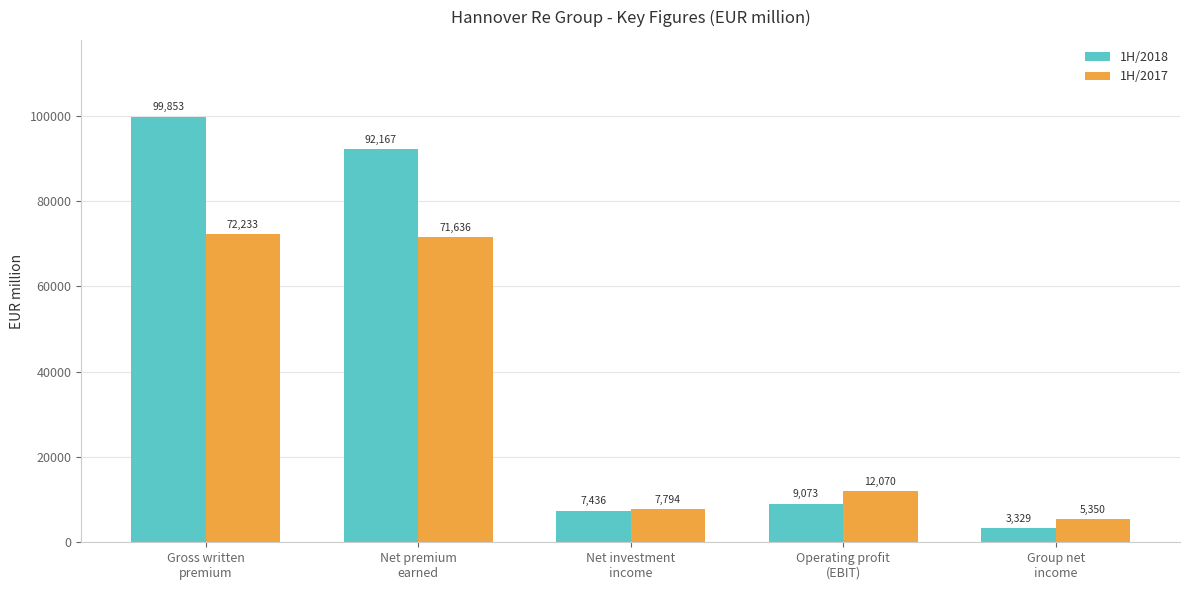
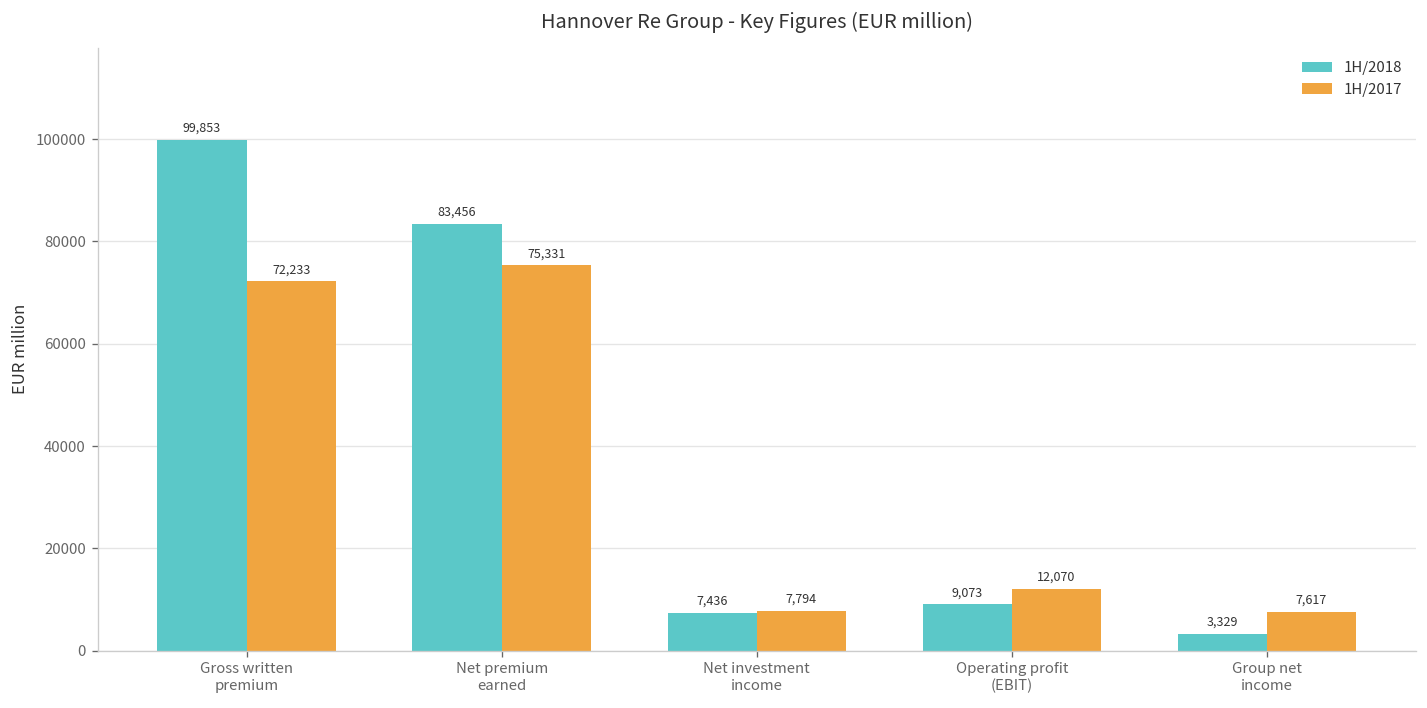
1H/2018, Net premium earned: 92,167 -> 83,456
1H/2017, Net premium earned: 71,636 -> 75,331
1H/2017, Group net income: 5,350 -> 7,617
